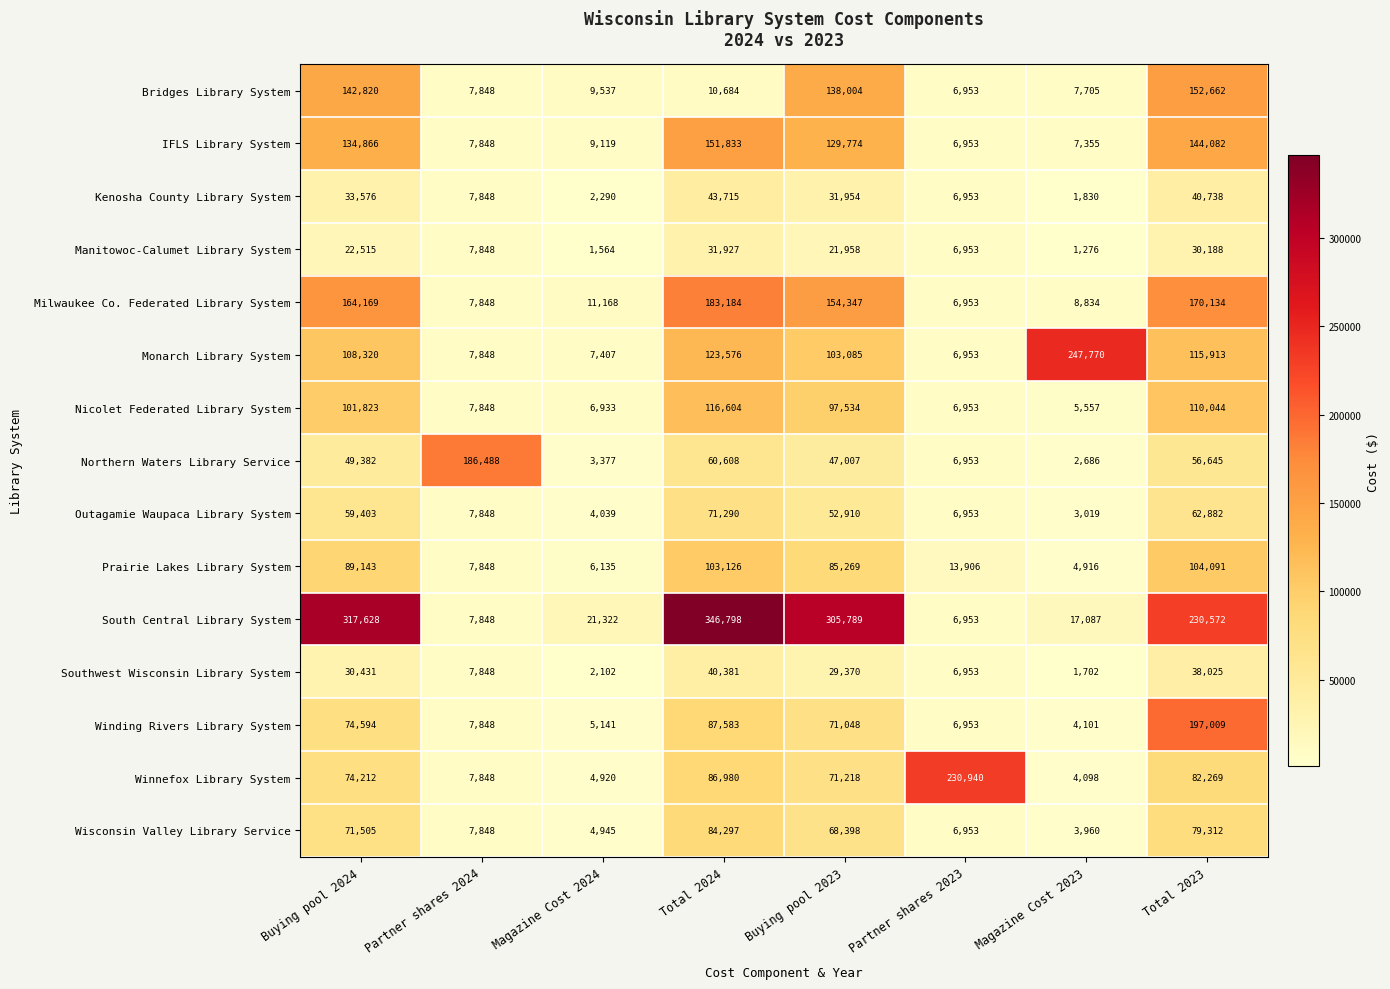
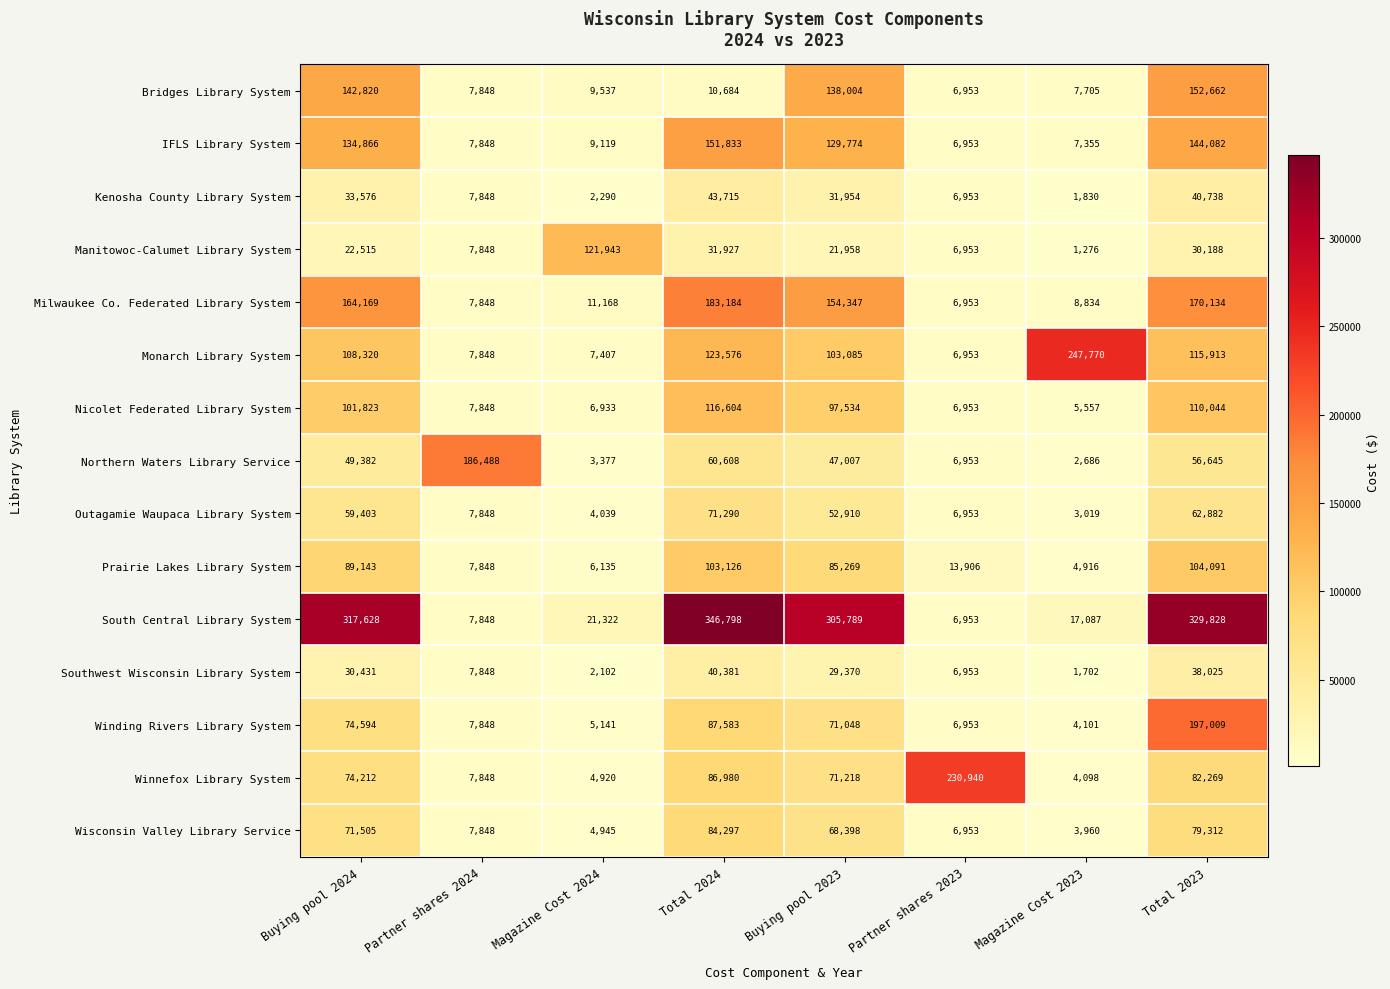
Manitowoc-Calumet Library System, Magazine Cost 2024: 1,564 -> 121,943
South Central Library System, Total 2023: 230,572 -> 329,828
